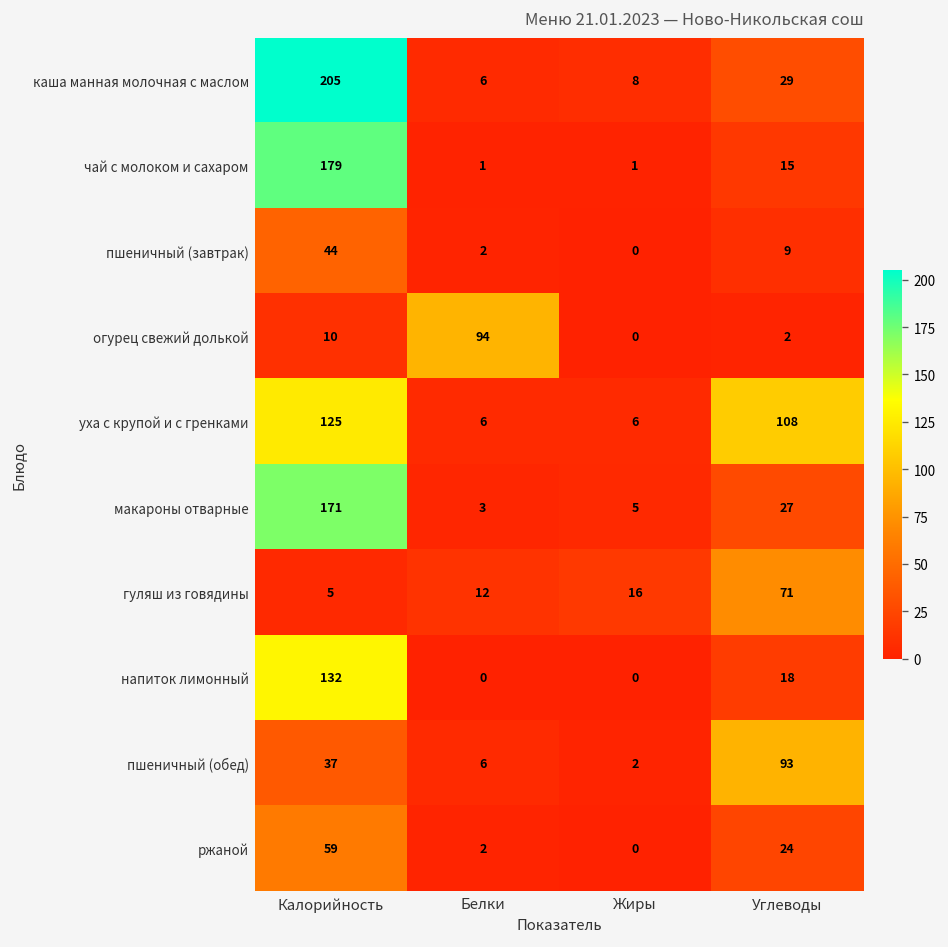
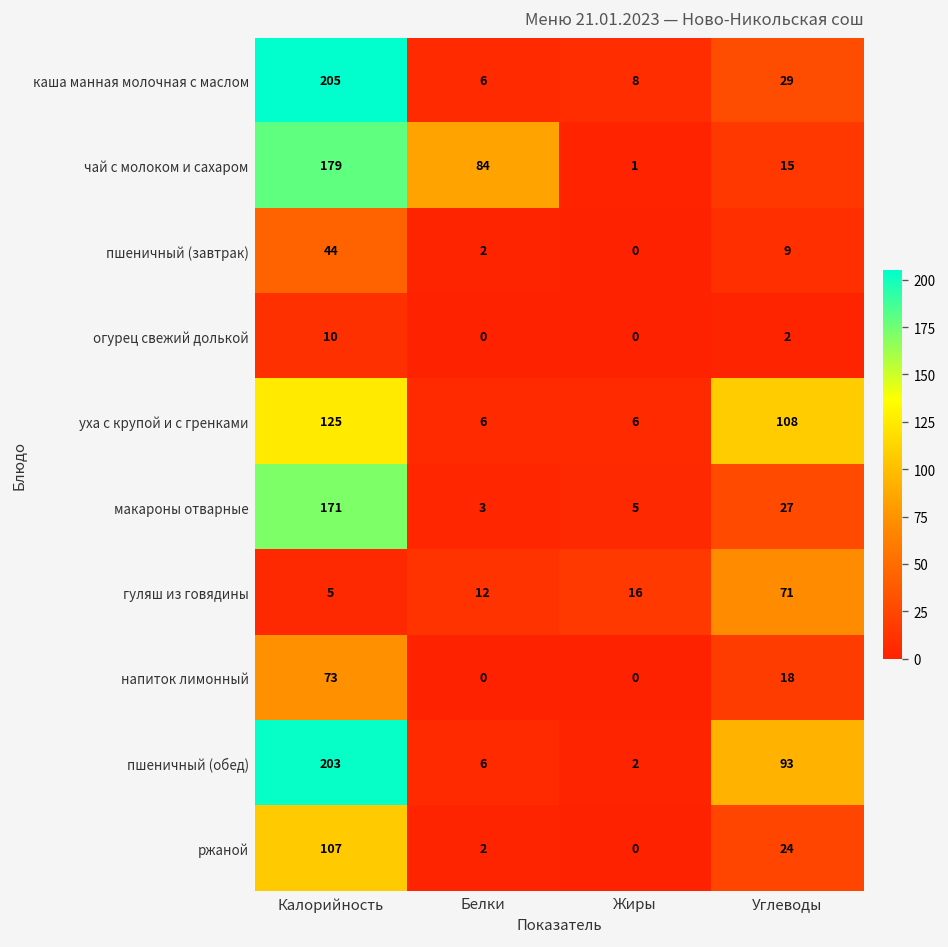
чай с молоком и сахаром, Белки: 1 -> 84
огурец свежий долькой, Белки: 94 -> 0
напиток лимонный, Калорийность: 132 -> 73
пшеничный (обед), Калорийность: 37 -> 203
ржаной, Калорийность: 59 -> 107
